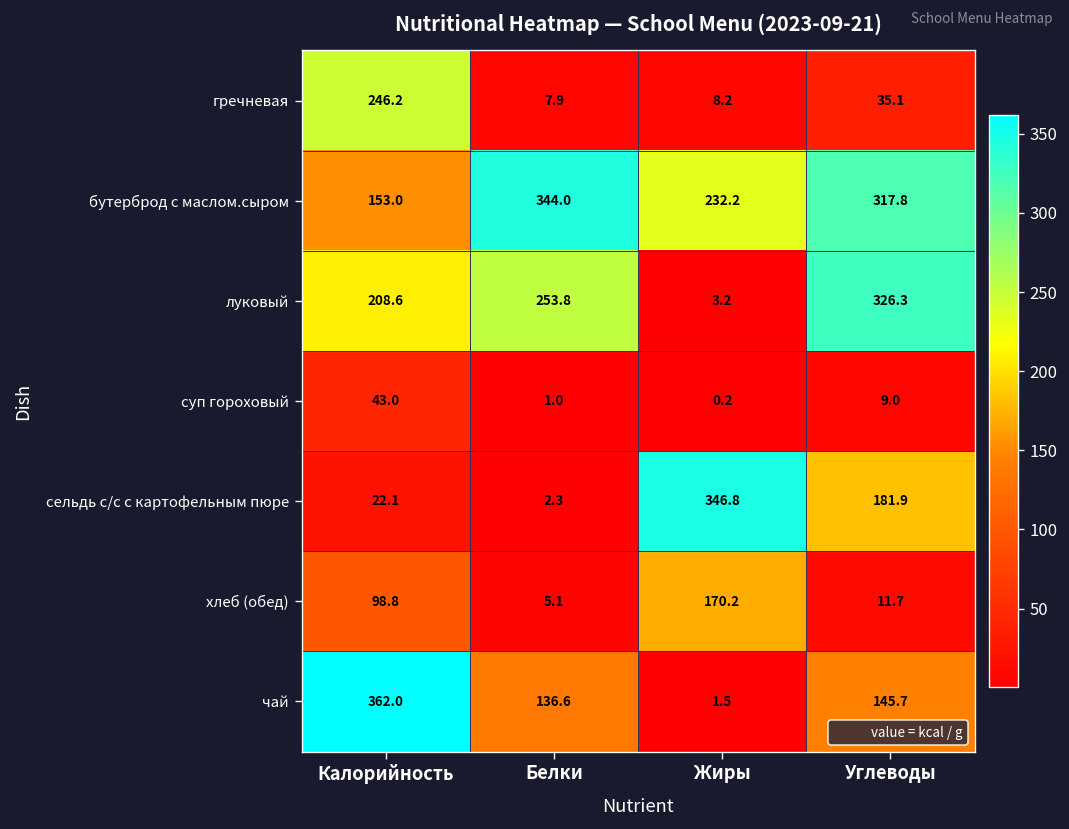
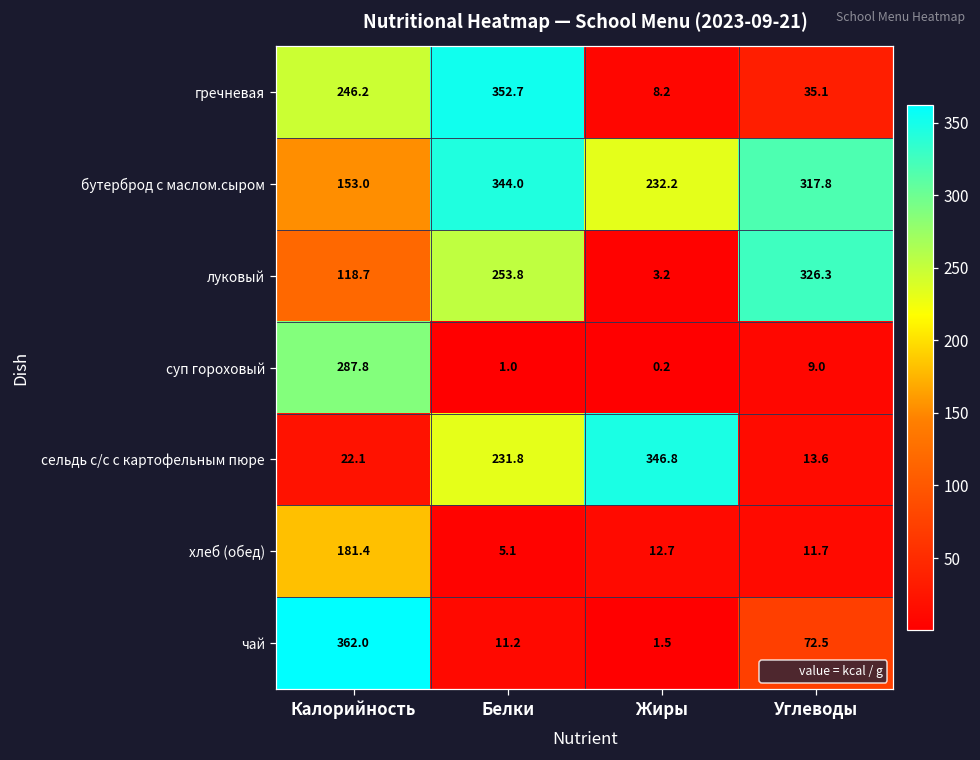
гречневая, Белки: 7.9 -> 352.7
луковый, Калорийность: 208.6 -> 118.7
суп гороховый, Калорийность: 43.0 -> 287.8
сельдь с/с с картофельным пюре, Белки: 2.3 -> 231.8
сельдь с/с с картофельным пюре, Углеводы: 181.9 -> 13.6
хлеб (обед), Калорийность: 98.8 -> 181.4
хлеб (обед), Жиры: 170.2 -> 12.7
чай, Белки: 136.6 -> 11.2
чай, Углеводы: 145.7 -> 72.5
